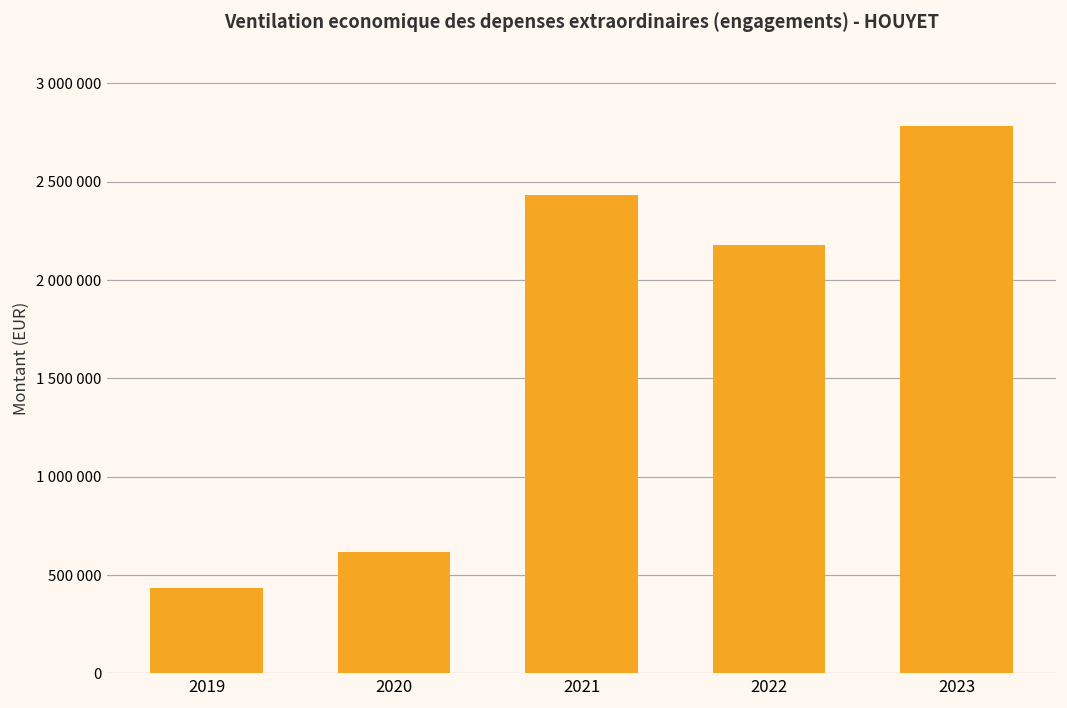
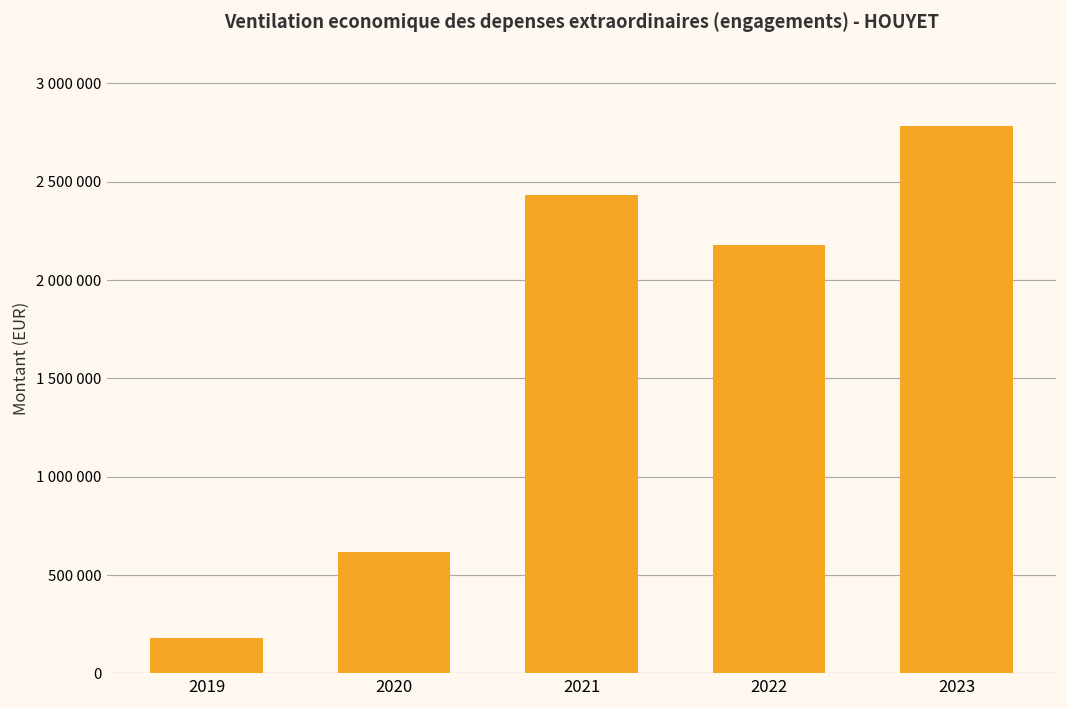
2019: 440000 -> 180000
